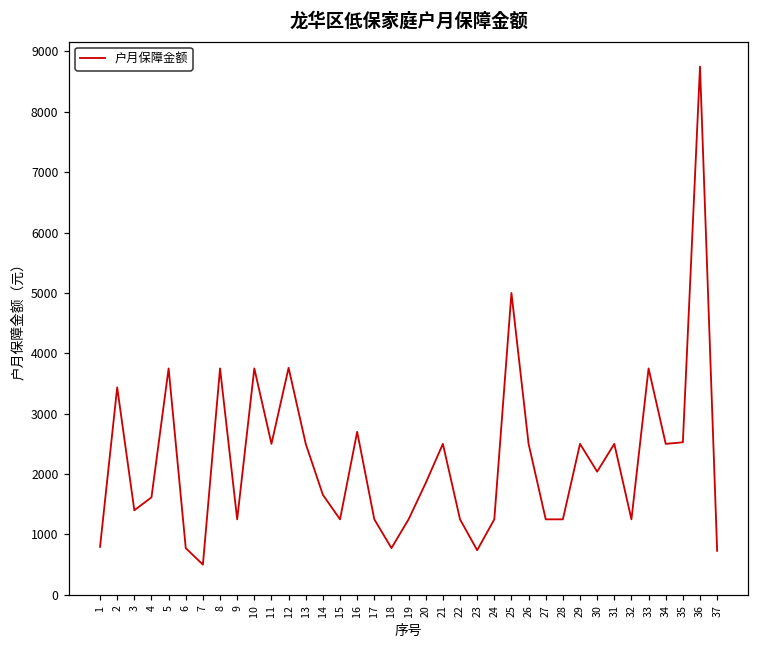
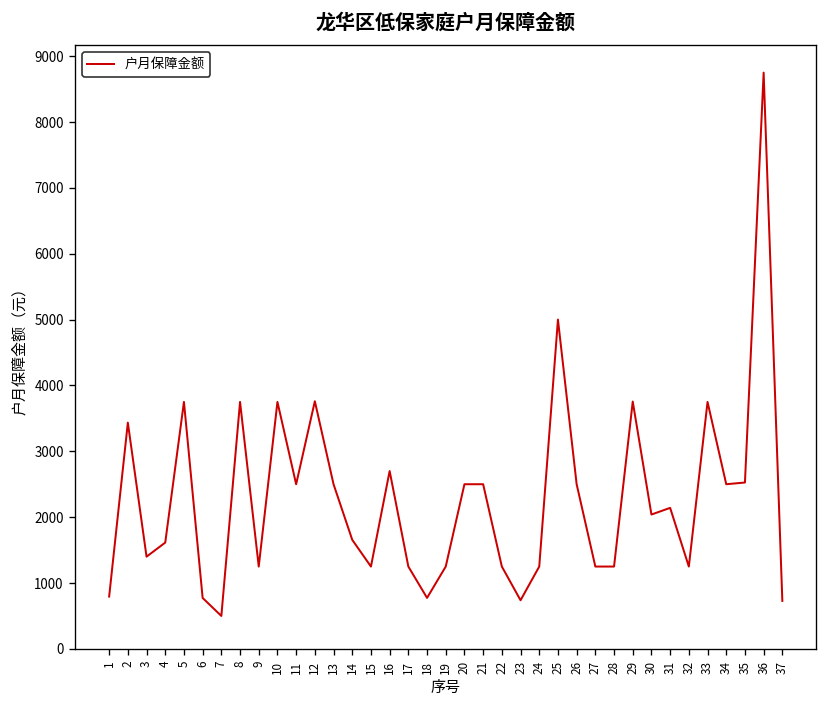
20: 1900 -> 2500
29: 2500 -> 3800
31: 2500 -> 2100
